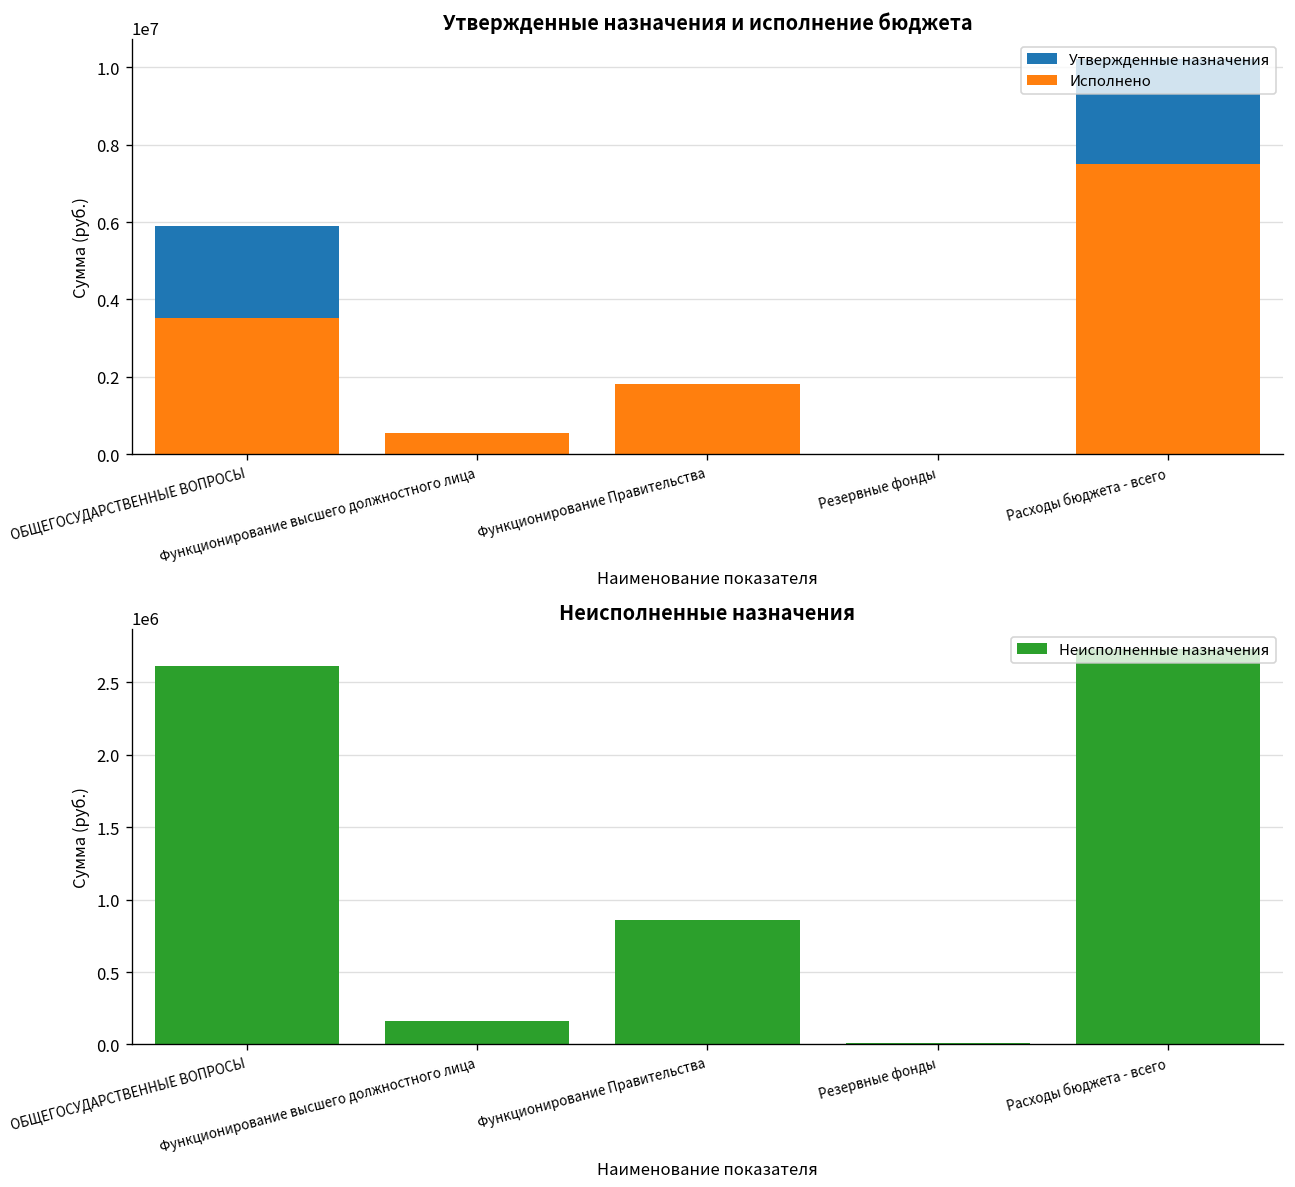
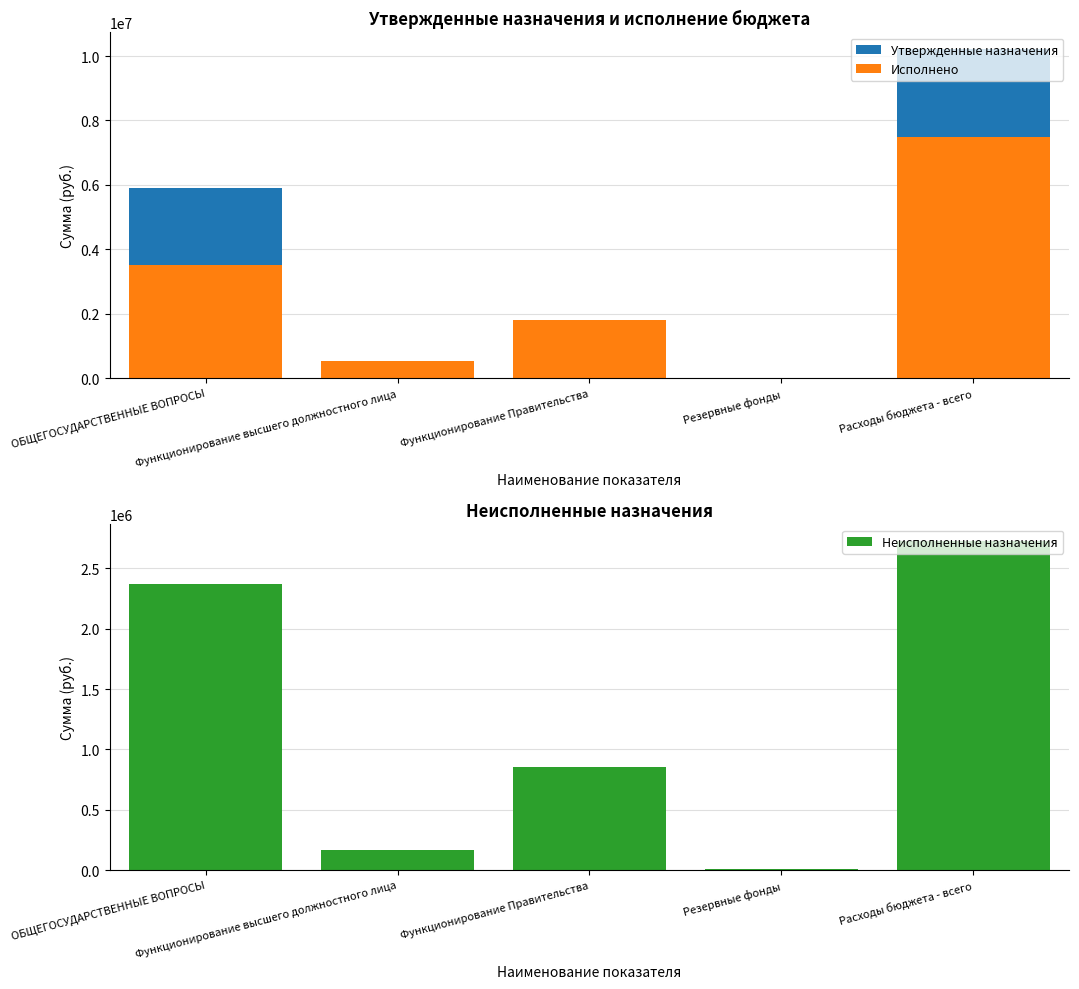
Неисполненные назначения, ОБЩЕГОСУДАРСТВЕННЫЕ ВОПРОСЫ: 2610000 -> 2370000
